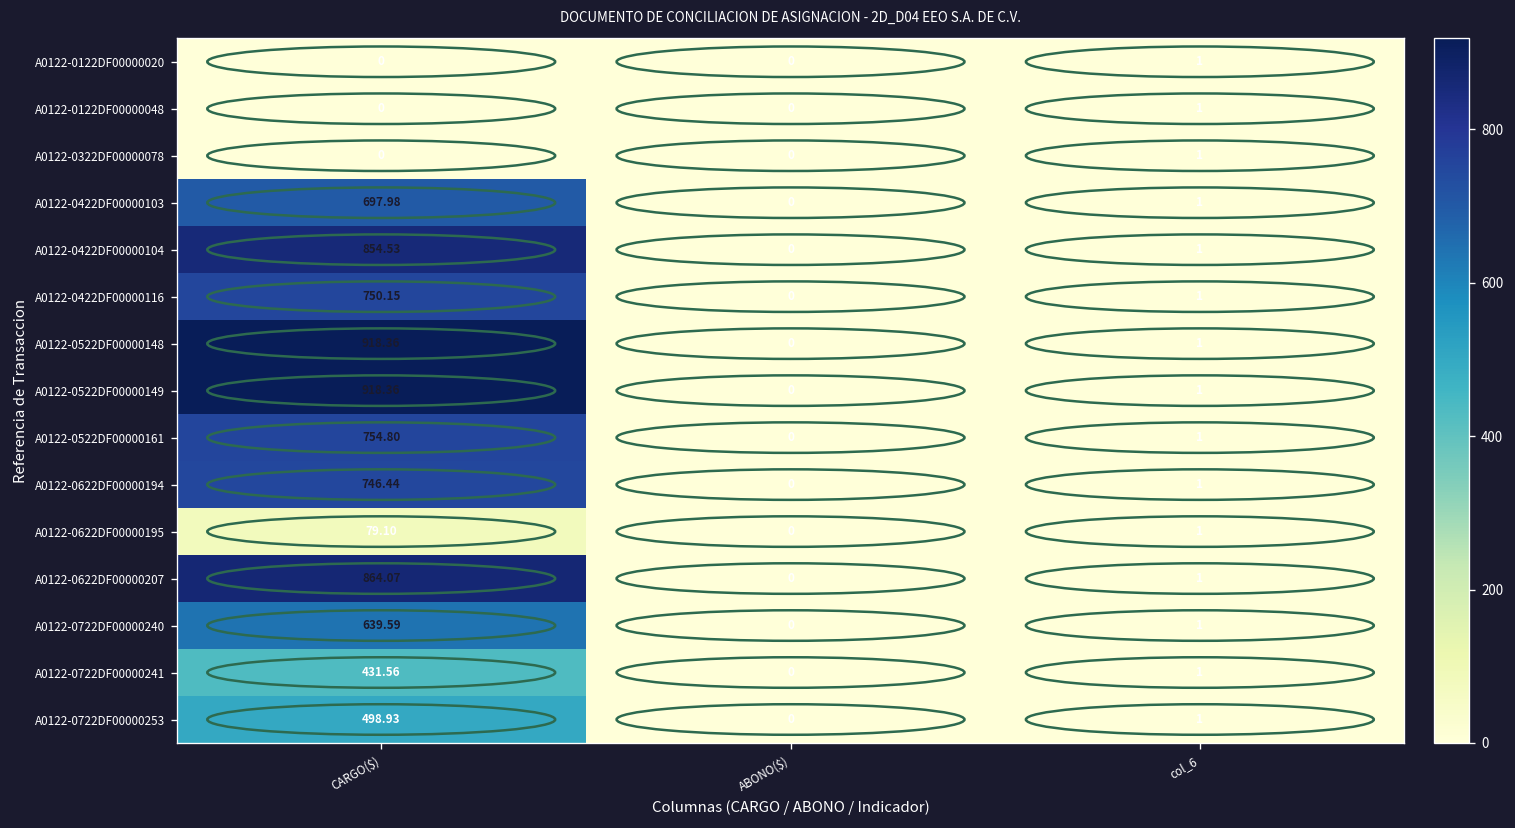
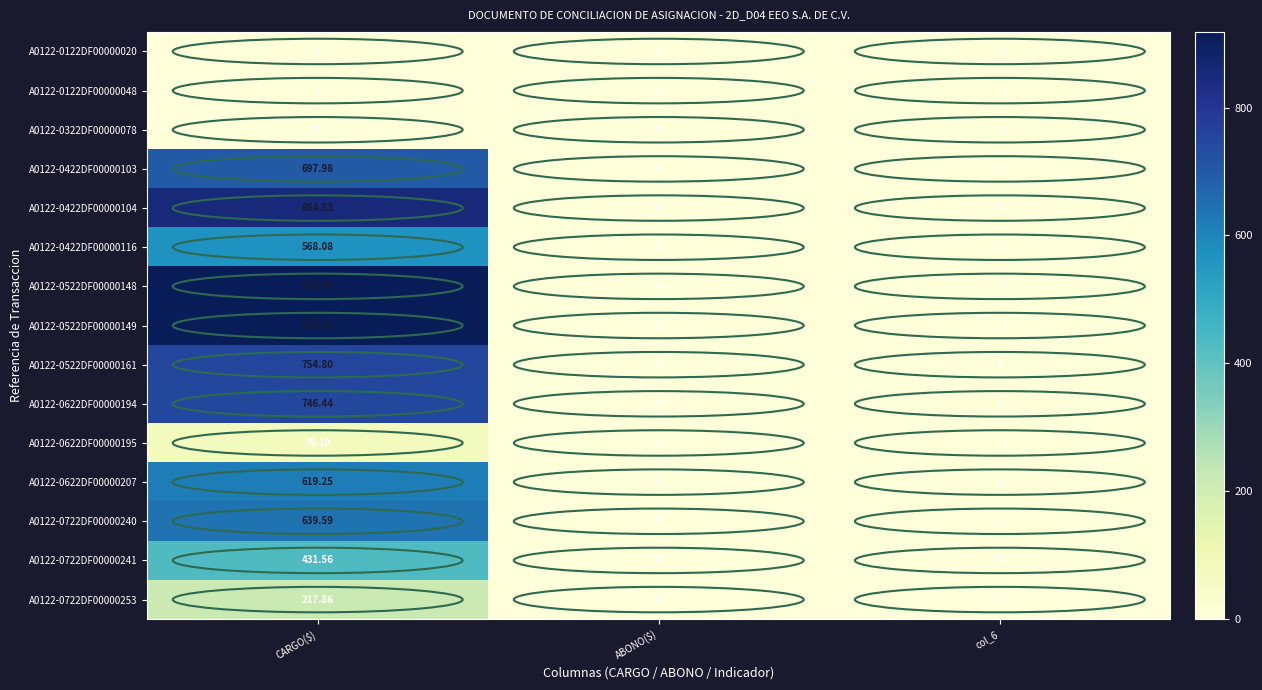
A0122-0422DF00000116, CARGO($): 750.15 -> 568.08
A0122-0622DF00000207, CARGO($): 864.07 -> 619.25
A0122-0722DF00000253, CARGO($): 498.93 -> 217.86
